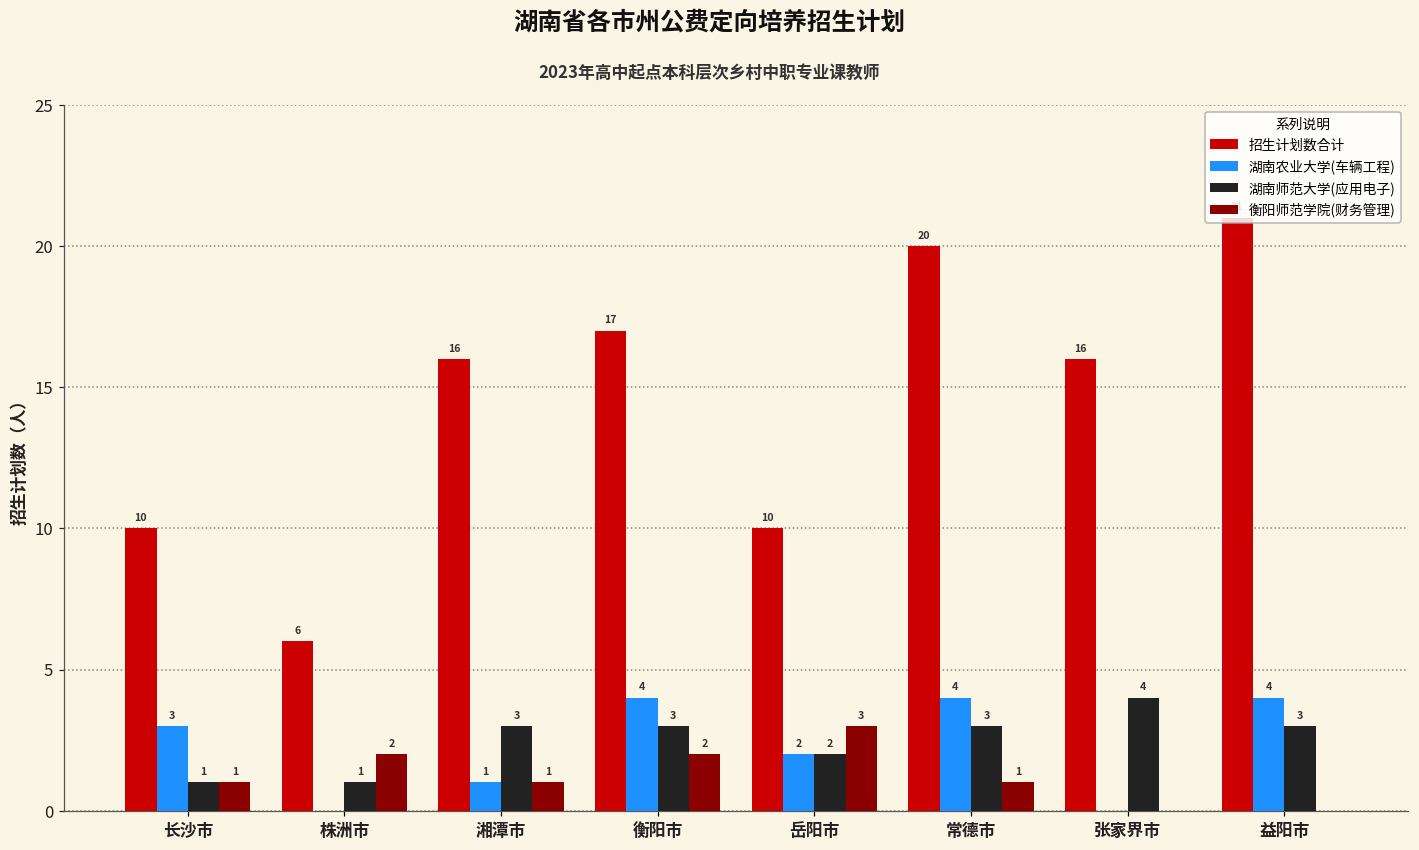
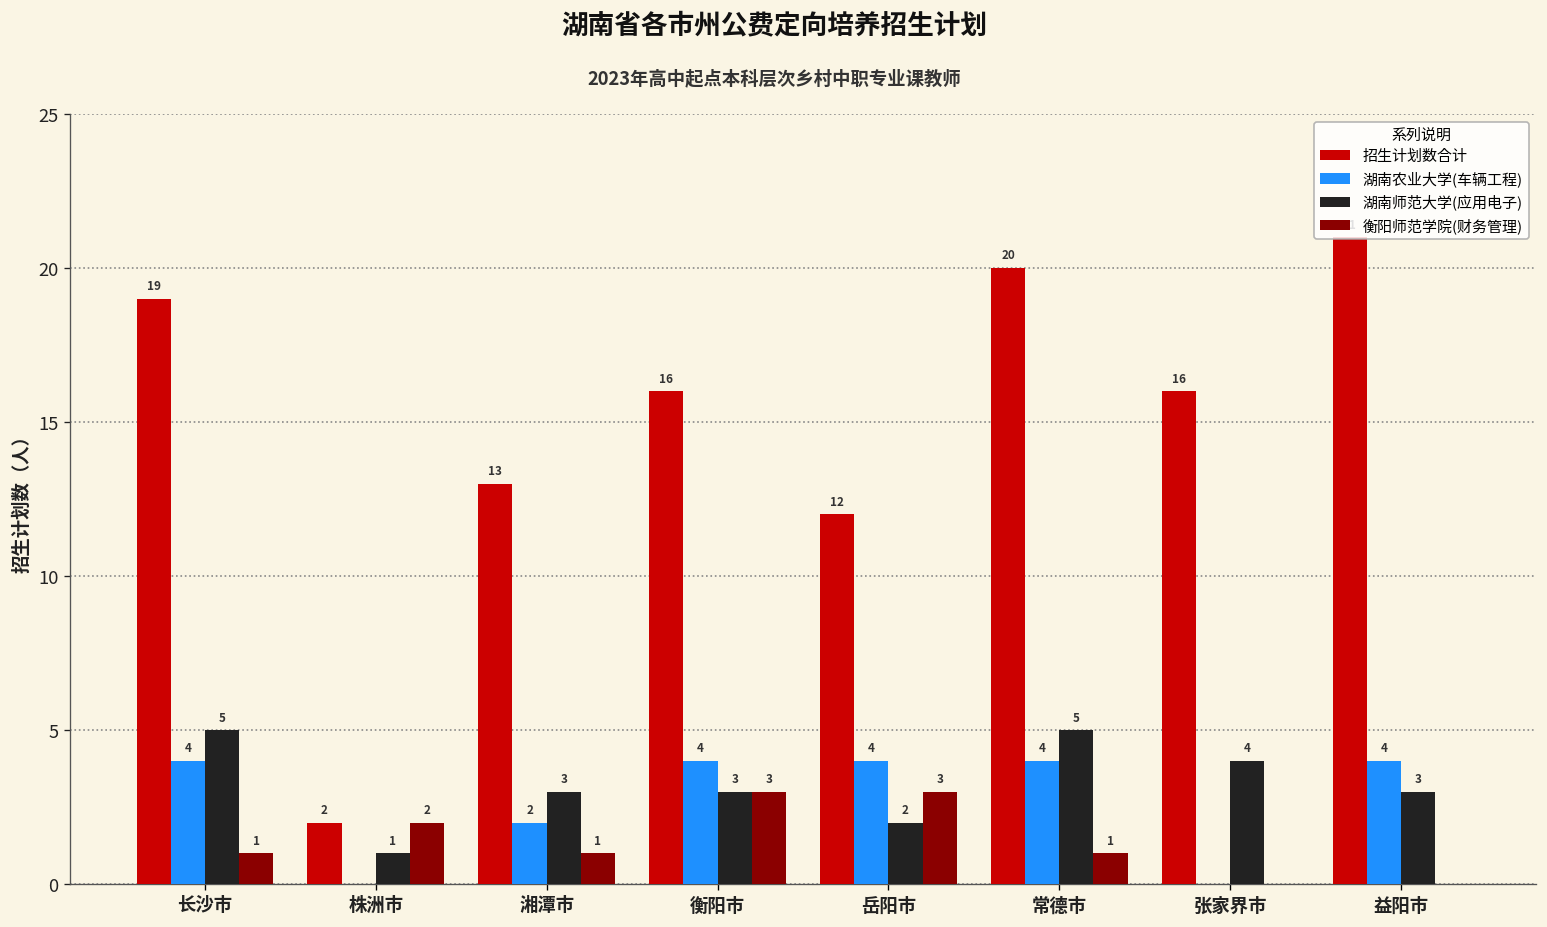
招生计划数合计, 长沙市: 10 -> 19
湖南农业大学(车辆工程), 长沙市: 3 -> 4
湖南师范大学(应用电子), 长沙市: 1 -> 5
招生计划数合计, 株洲市: 6 -> 2
招生计划数合计, 湘潭市: 16 -> 13
湖南农业大学(车辆工程), 湘潭市: 1 -> 2
招生计划数合计, 衡阳市: 17 -> 16
衡阳师范学院(财务管理), 衡阳市: 2 -> 3
招生计划数合计, 岳阳市: 10 -> 12
湖南农业大学(车辆工程), 岳阳市: 2 -> 4
湖南师范大学(应用电子), 常德市: 3 -> 5
